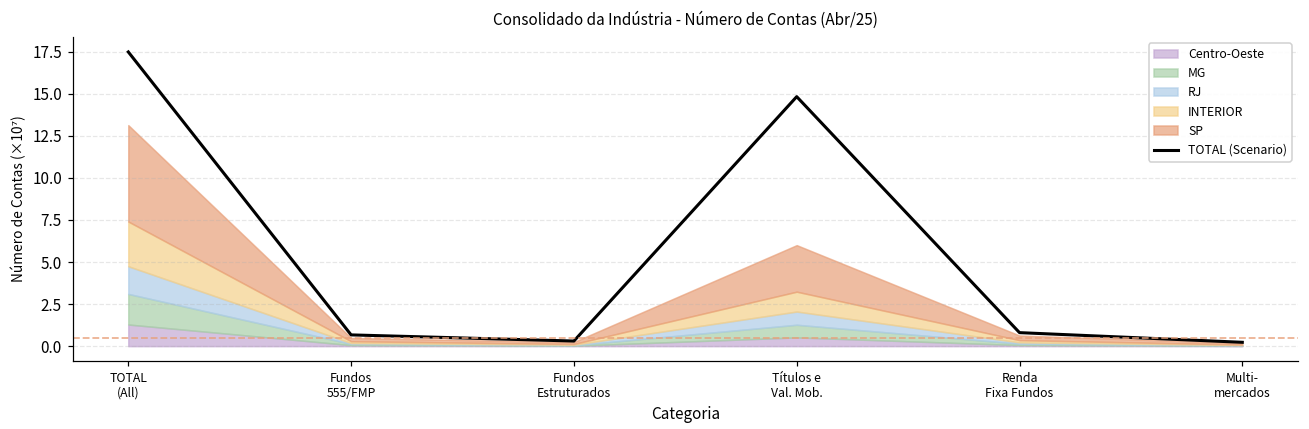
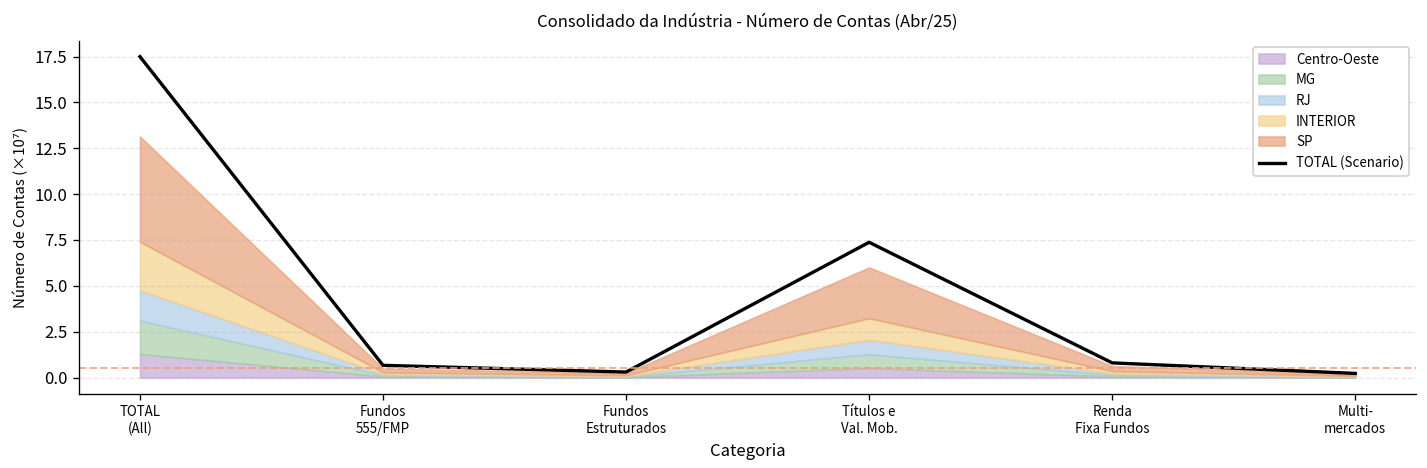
TOTAL (Scenario), Títulos e Val. Mob.: 14.8 -> 7.4
